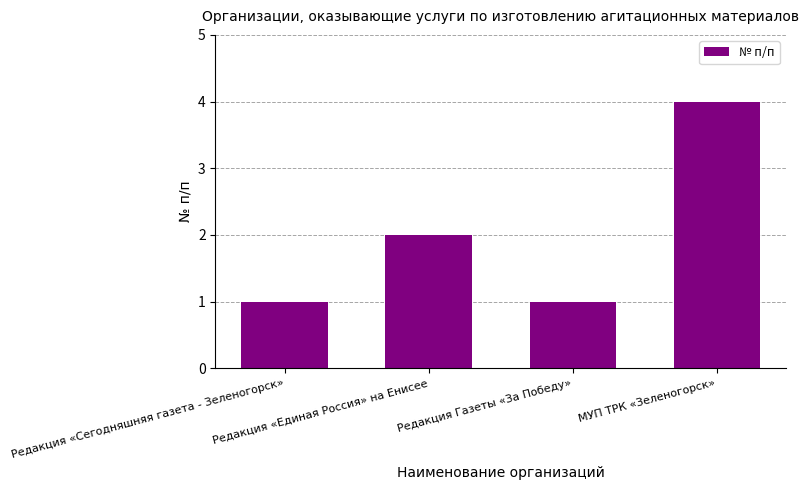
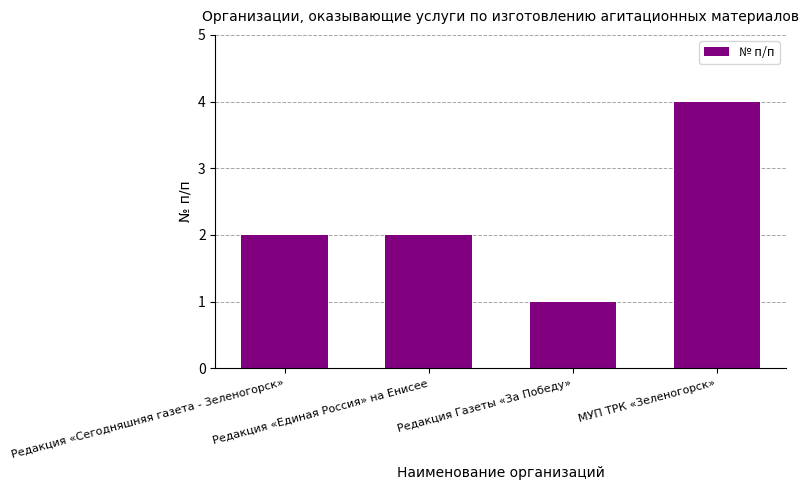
Редакция «Сегодняшняя газета - Зеленогорск»: 1 -> 2
